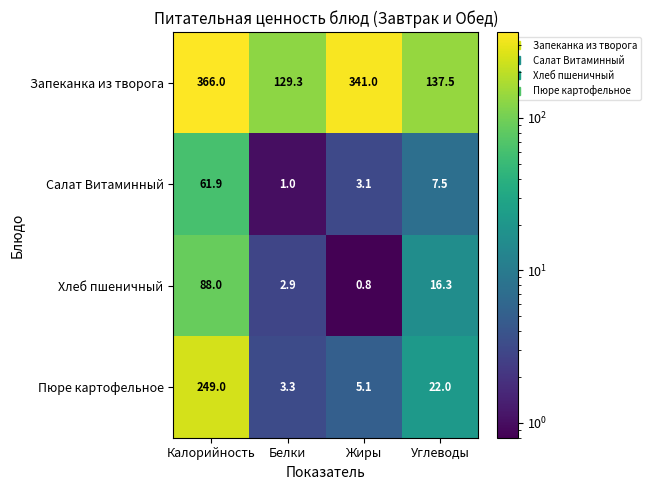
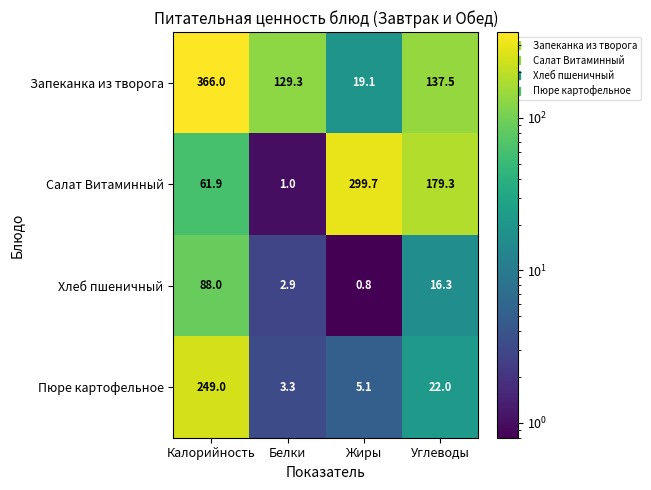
Запеканка из творога, Жиры: 341.0 -> 19.1
Салат Витаминный, Жиры: 3.1 -> 299.7
Салат Витаминный, Углеводы: 7.5 -> 179.3
